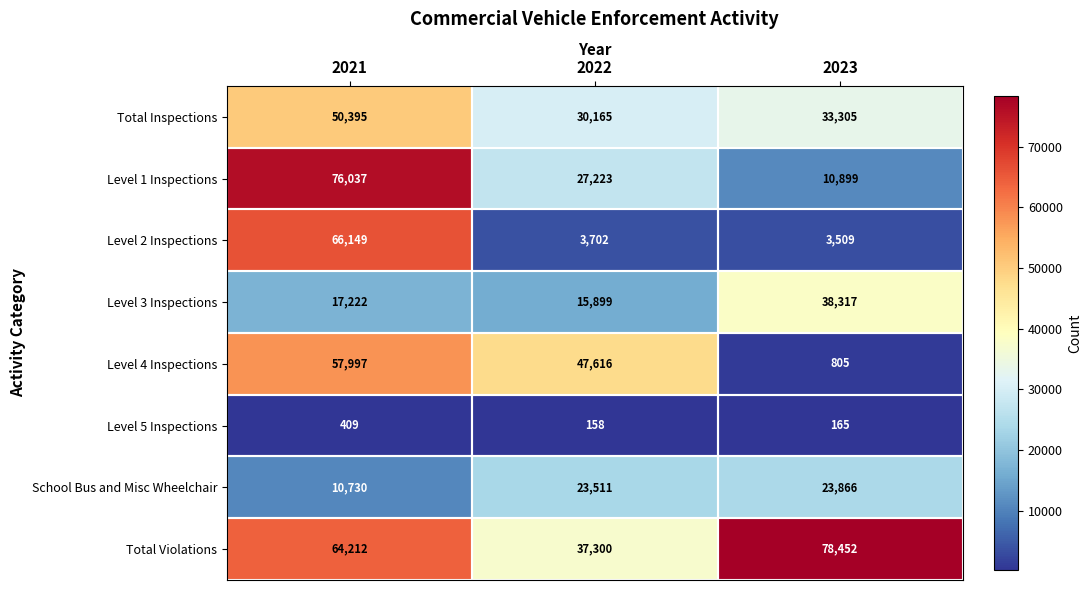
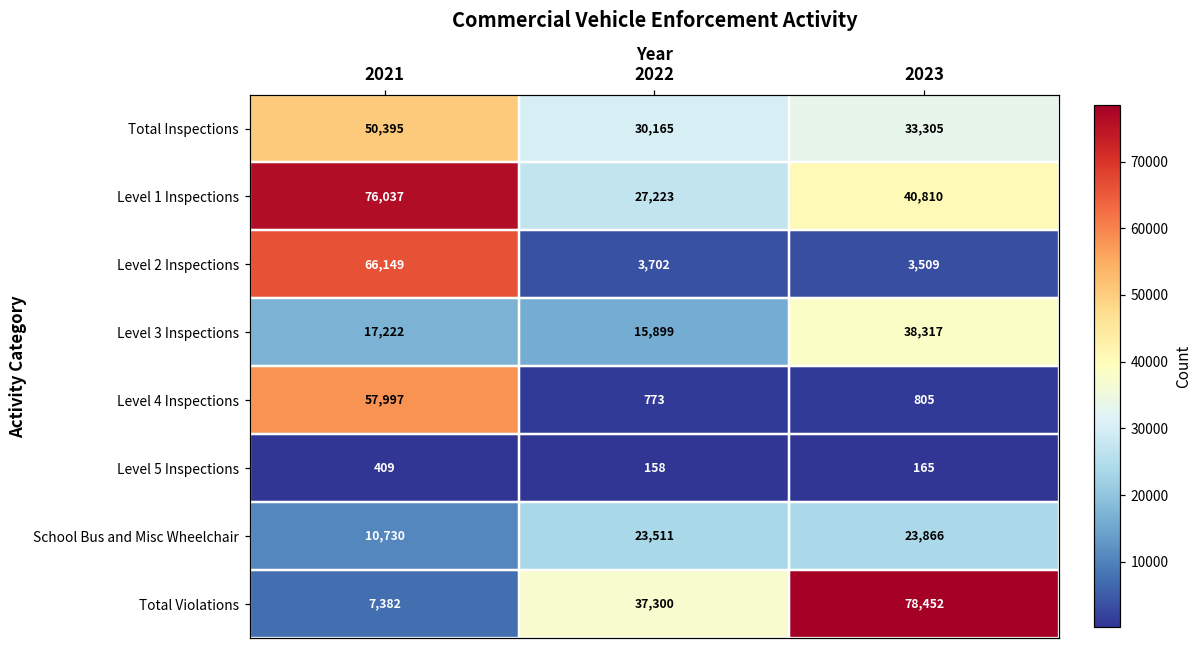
Level 1 Inspections, 2023: 10,899 -> 40,810
Level 4 Inspections, 2022: 47,616 -> 773
Total Violations, 2021: 64,212 -> 7,382
